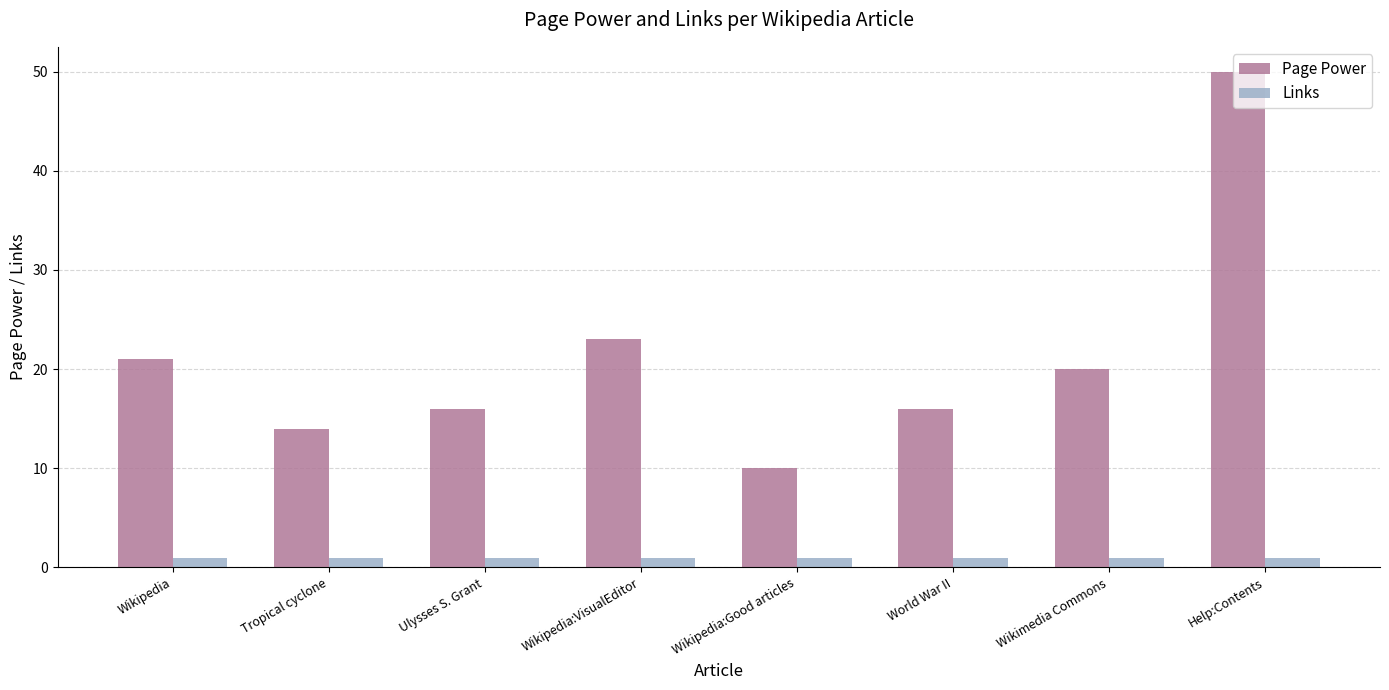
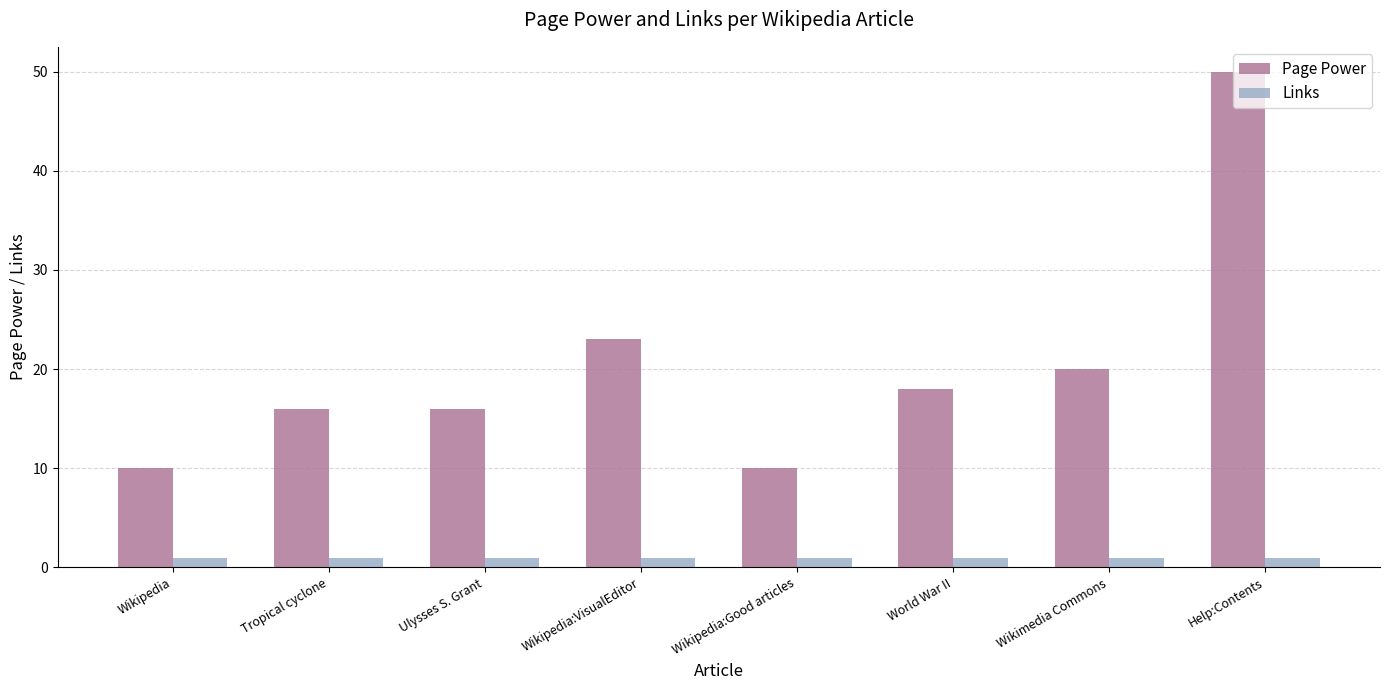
Page Power, Wikipedia: 21 -> 10
Page Power, Tropical cyclone: 14 -> 16
Page Power, World War II: 16 -> 18
